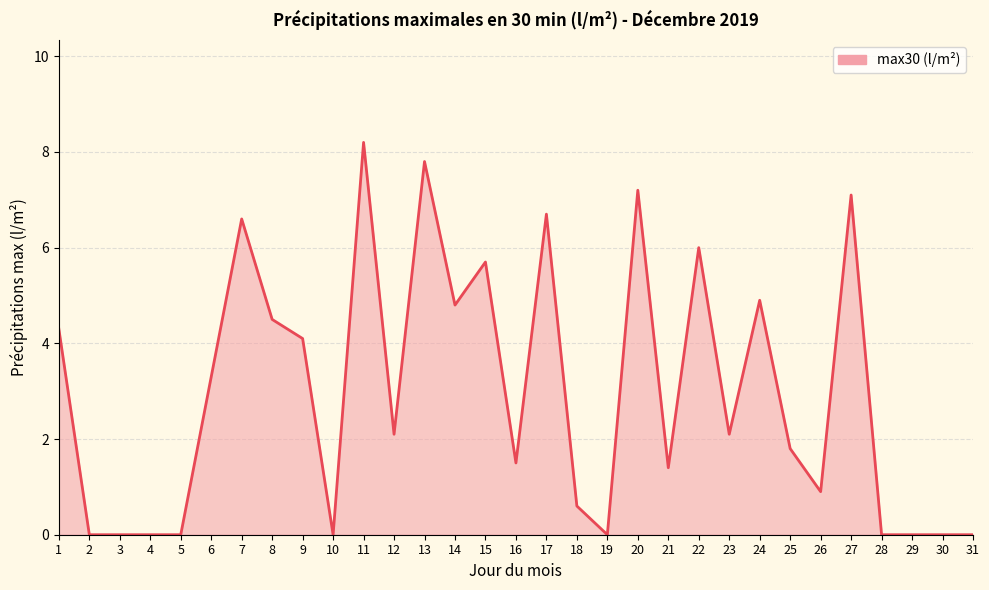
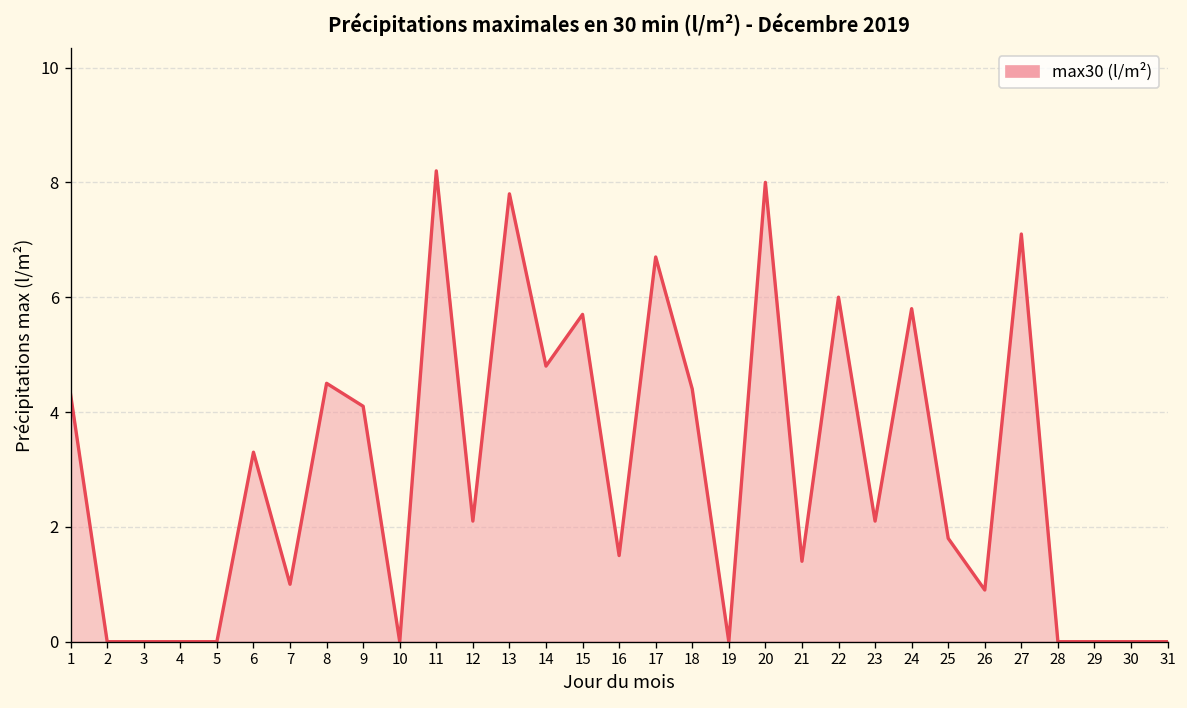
7: 6.6 -> 1.0
18: 0.6 -> 4.4
20: 7.2 -> 8.0
24: 4.9 -> 5.8
